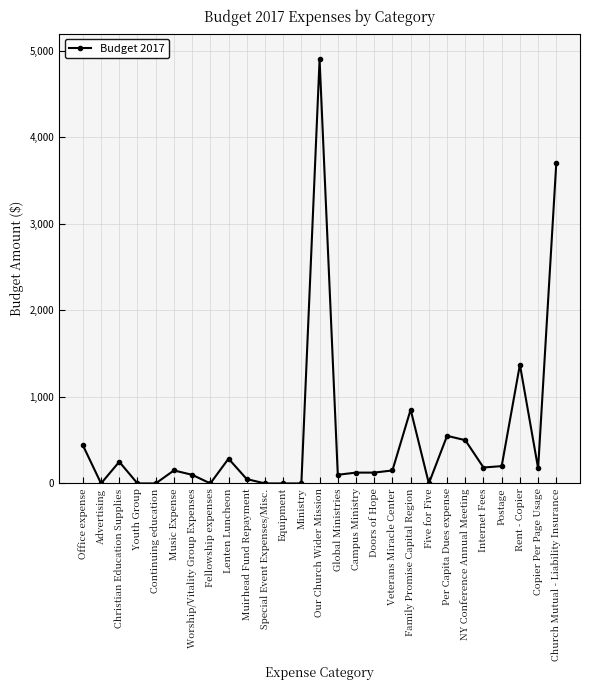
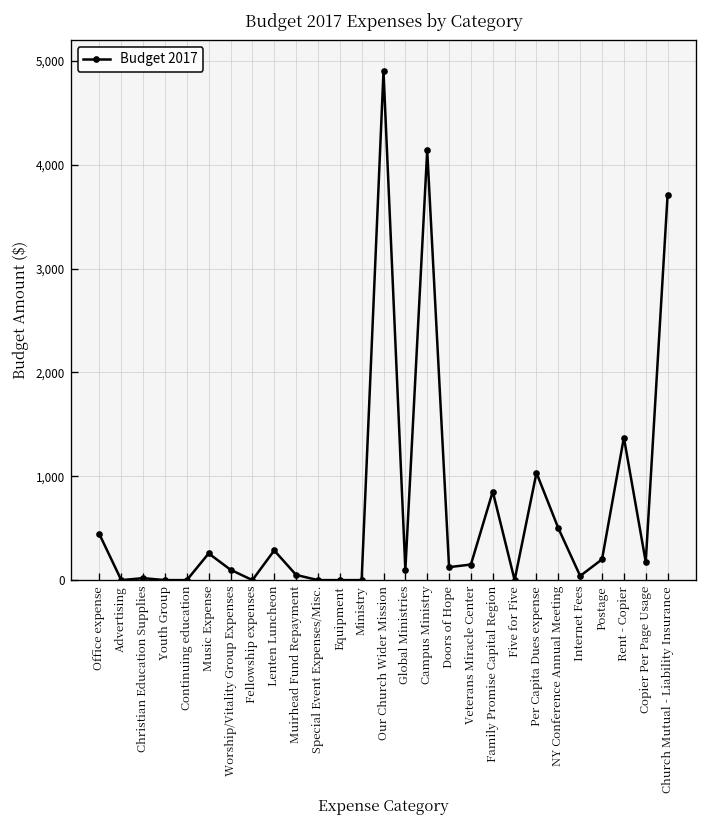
Christian Education Supplies: 300 -> 0
Music Expense: 200 -> 300
Campus Ministry: 100 -> 4,100
Per Capita Dues expense: 600 -> 1,000
Internet Fees: 200 -> 0
